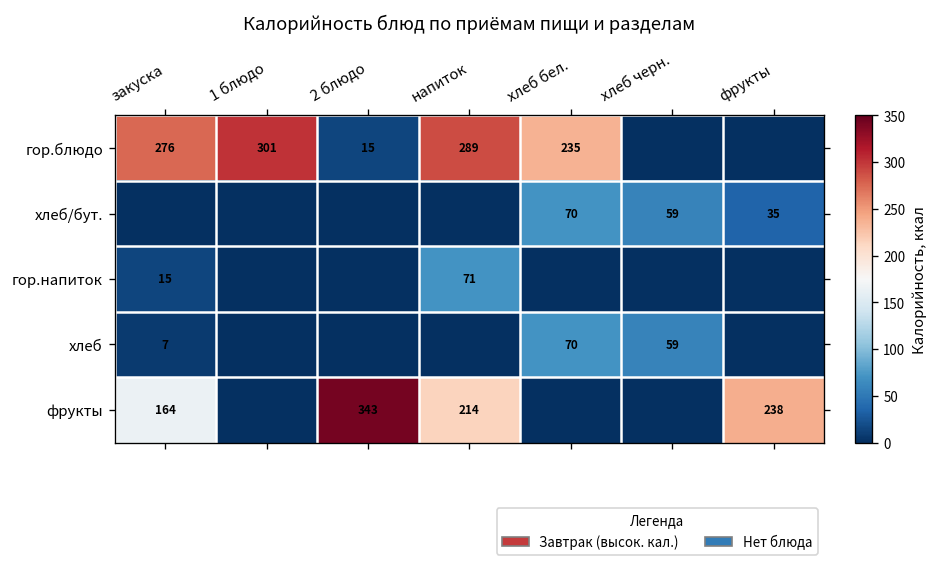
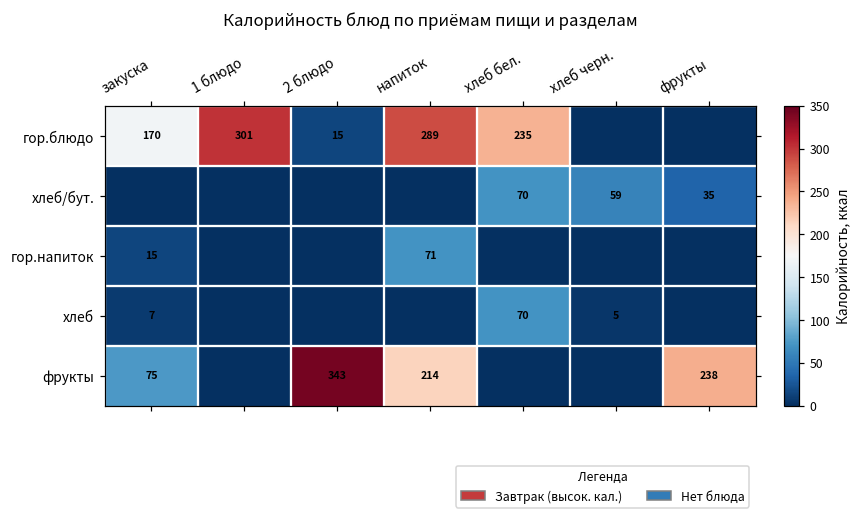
гор.блюдо, закуска: 276 -> 170
хлеб, хлеб черн.: 59 -> 5
фрукты, закуска: 164 -> 75
